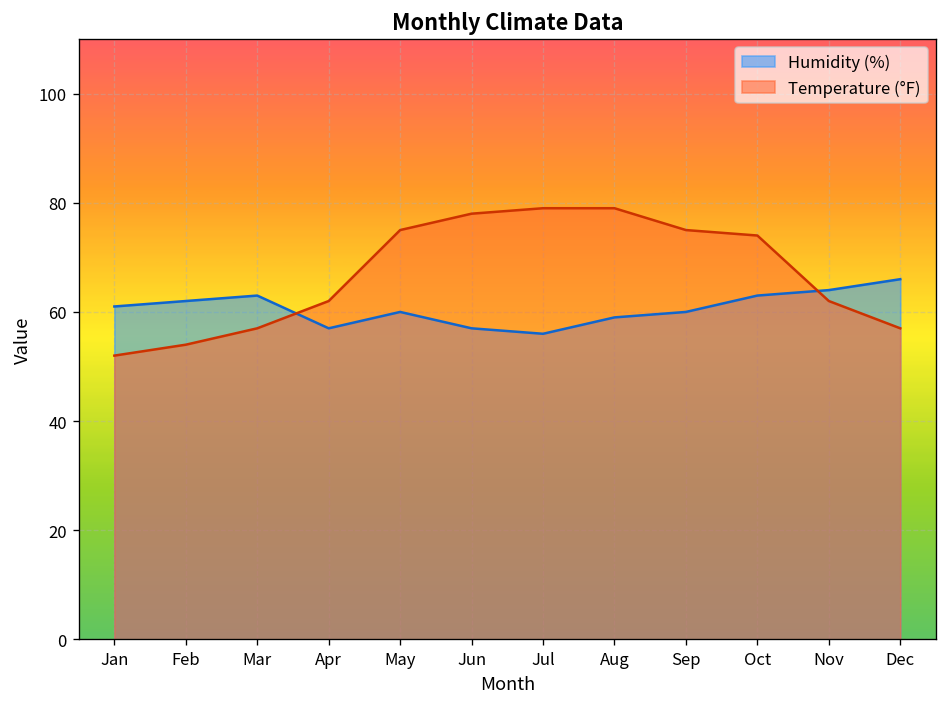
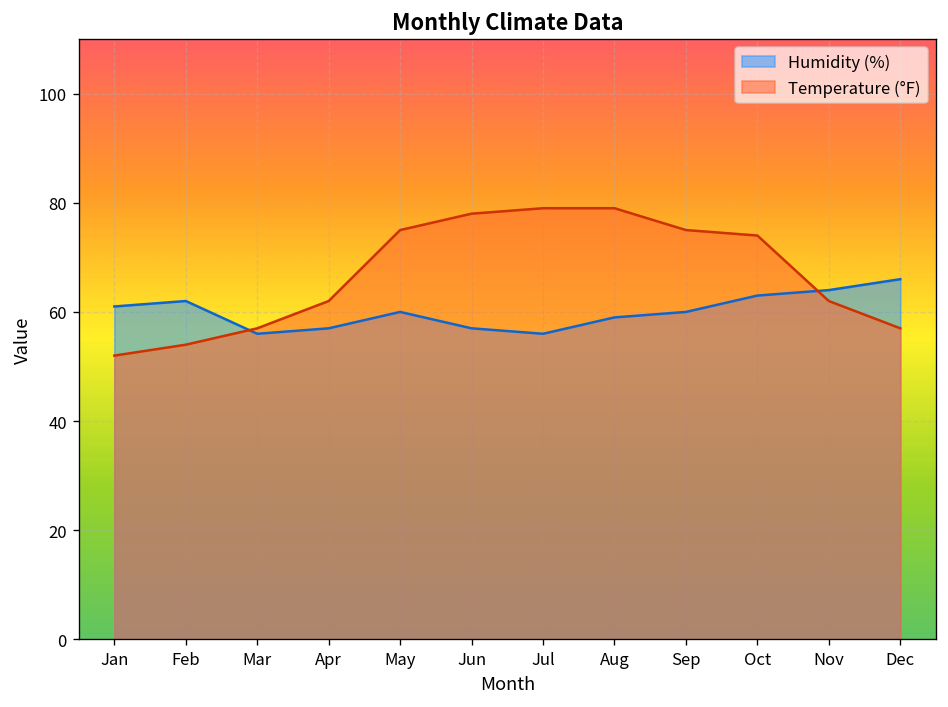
Humidity (%), Mar: 63 -> 56
